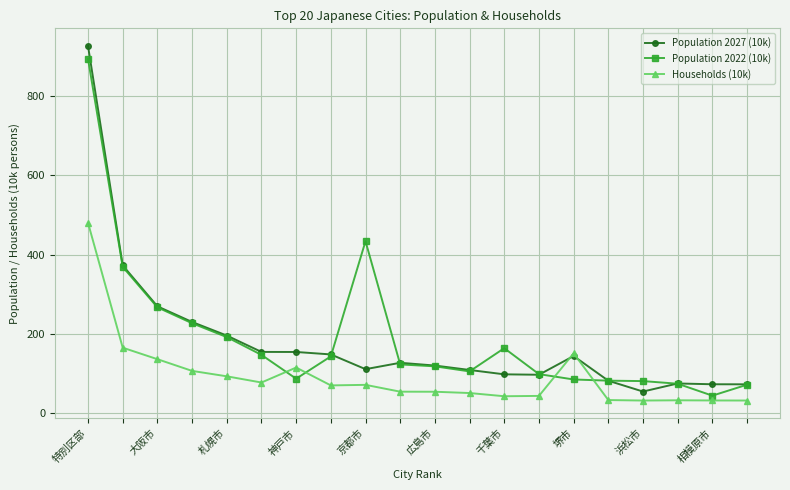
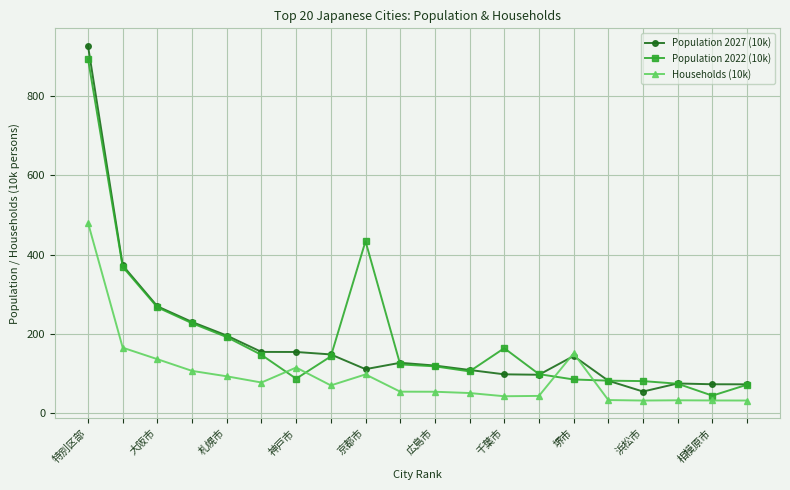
Households (10k), 京都市: 70 -> 100
